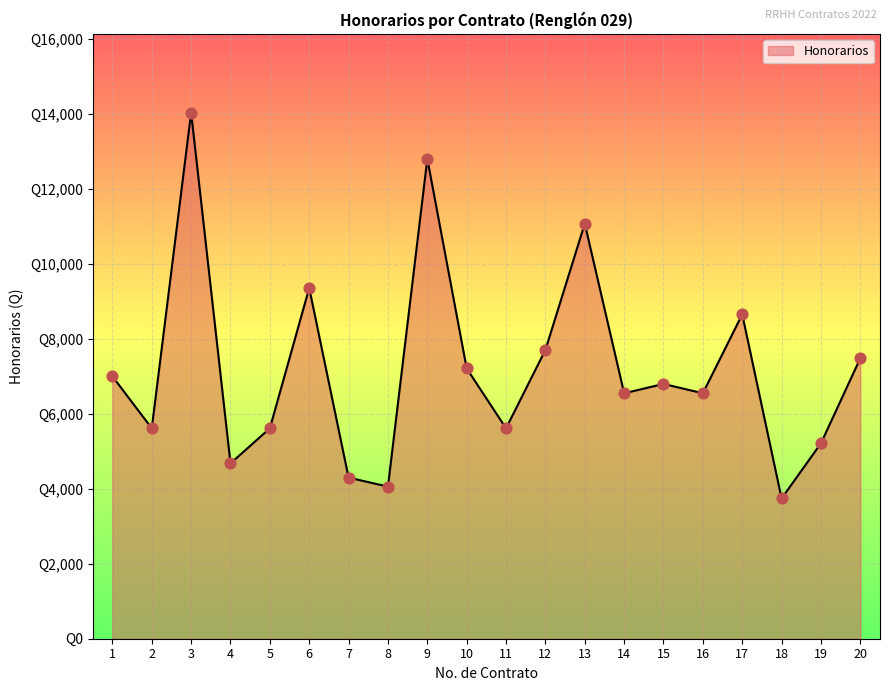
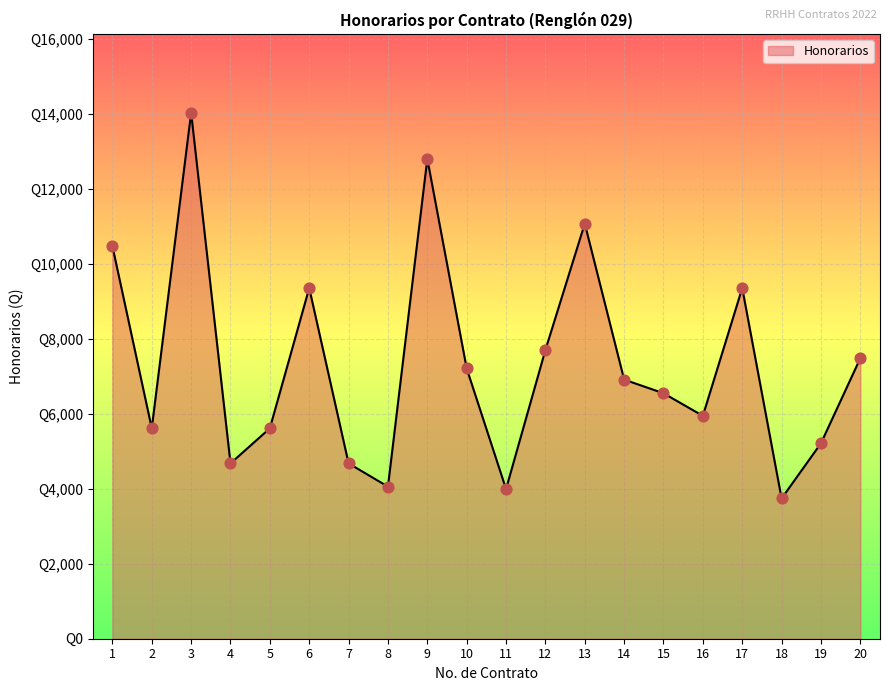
1: Q7,000 -> Q10,500
7: Q4,300 -> Q4,700
11: Q5,600 -> Q4,000
14: Q6,500 -> Q6,900
15: Q6,800 -> Q6,500
16: Q6,500 -> Q5,900
17: Q8,700 -> Q9,400
